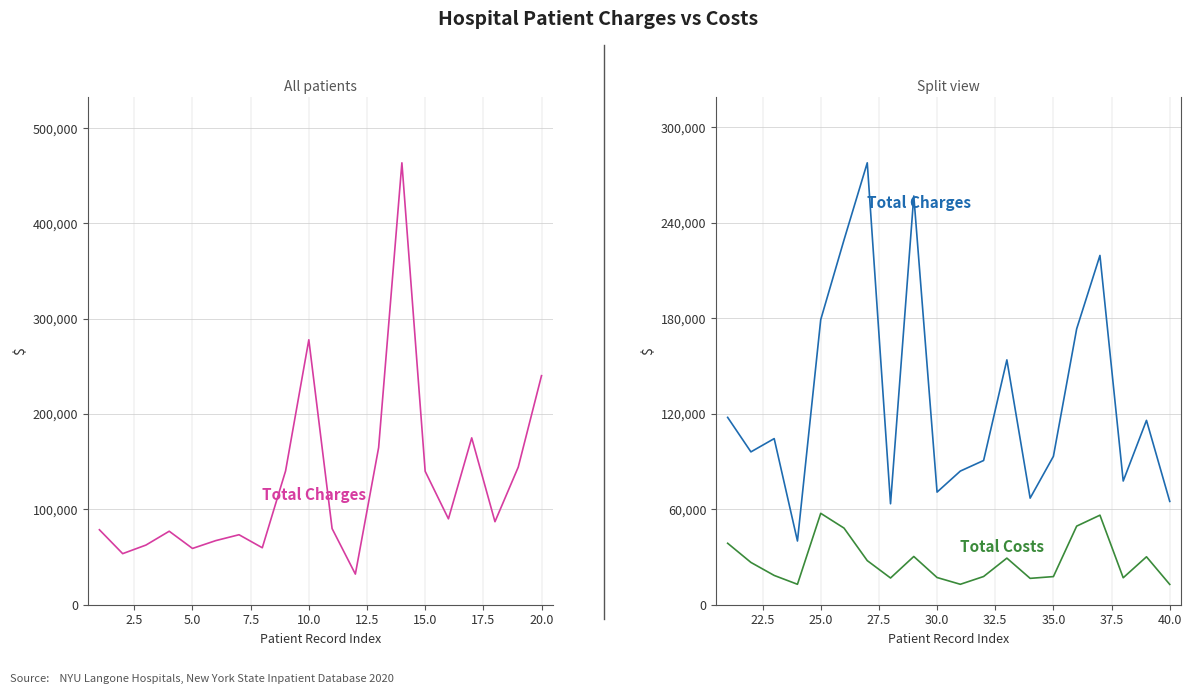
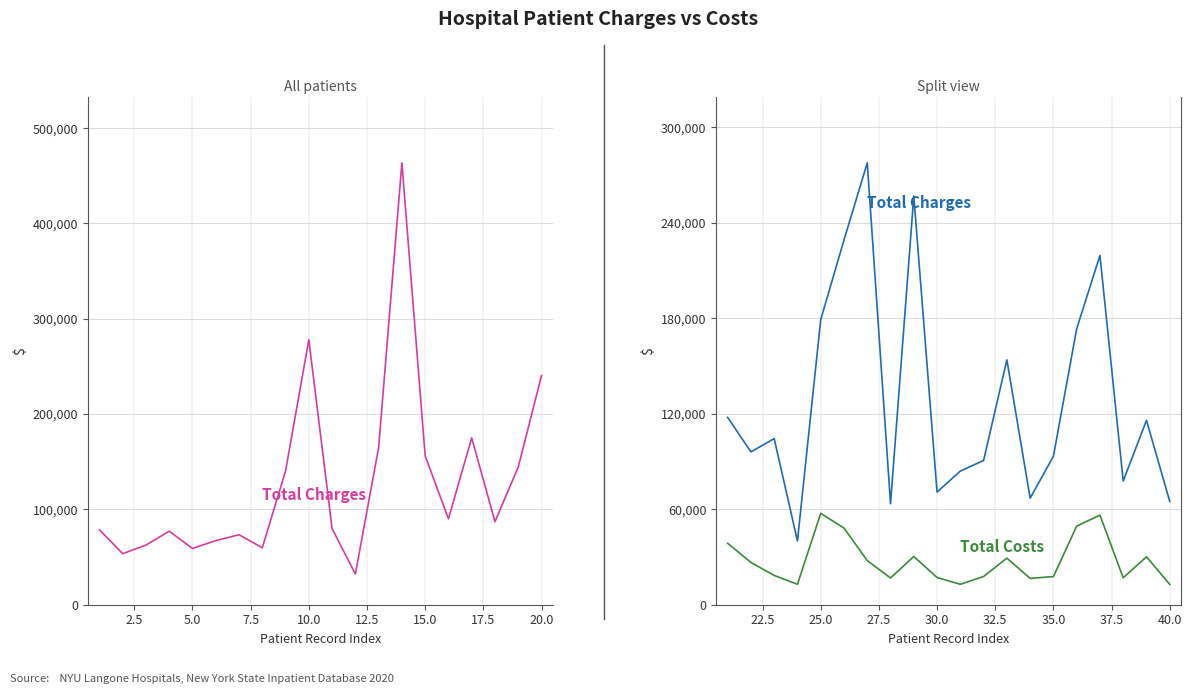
All patients, 15.0: 140,000 -> 160,000
